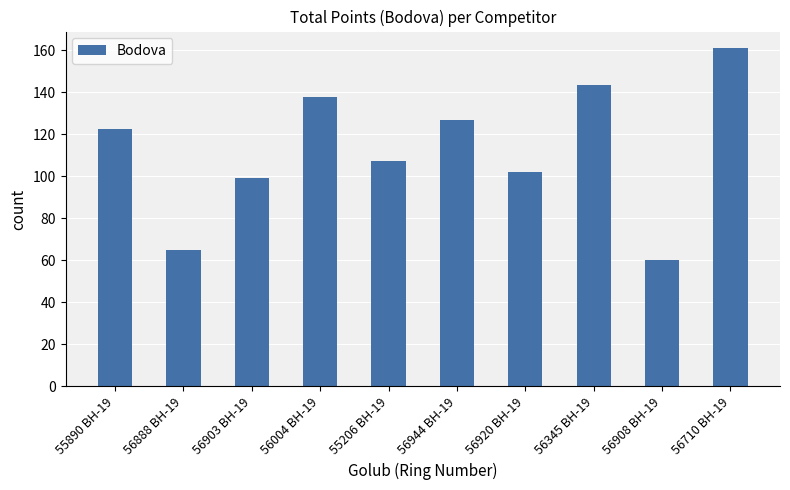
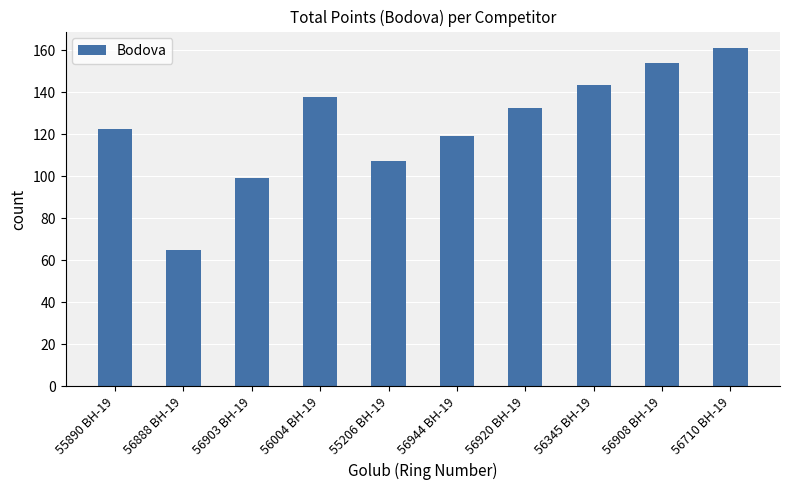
56944 BH-19: 127 -> 119
56920 BH-19: 102 -> 132
56908 BH-19: 60 -> 154
